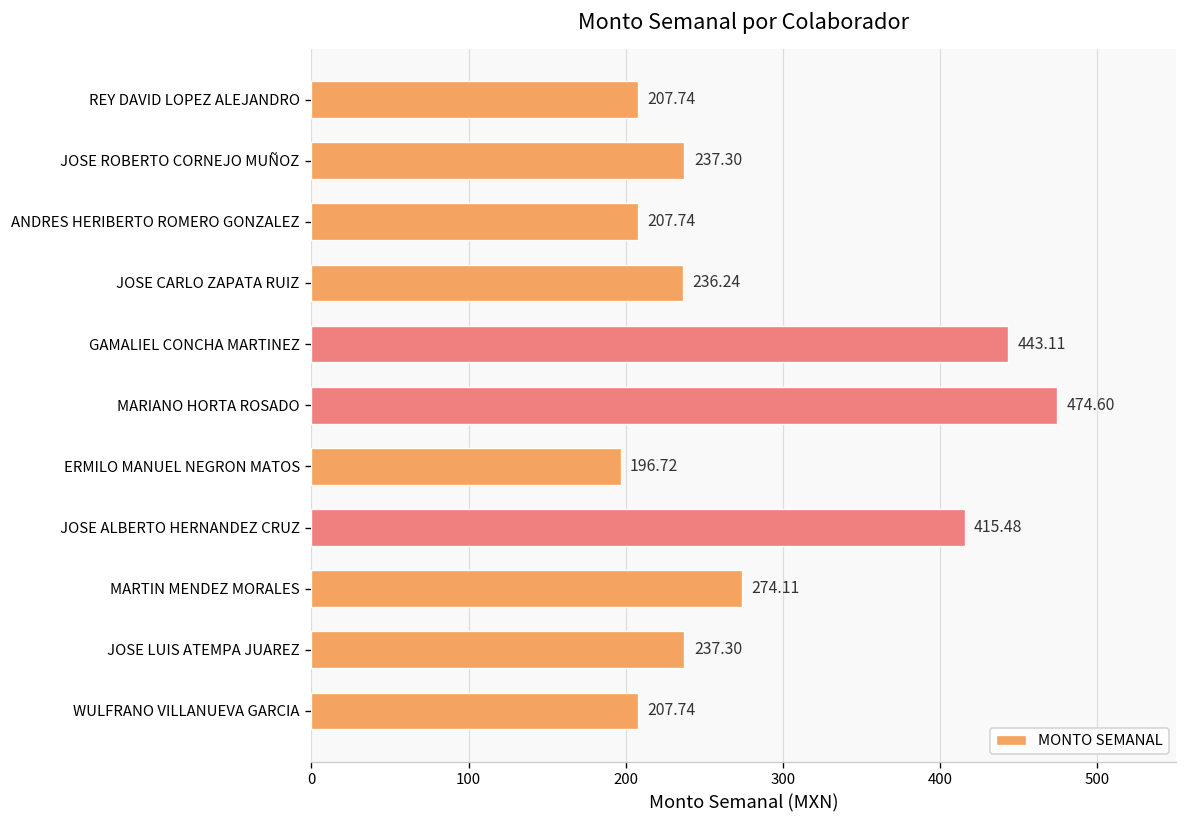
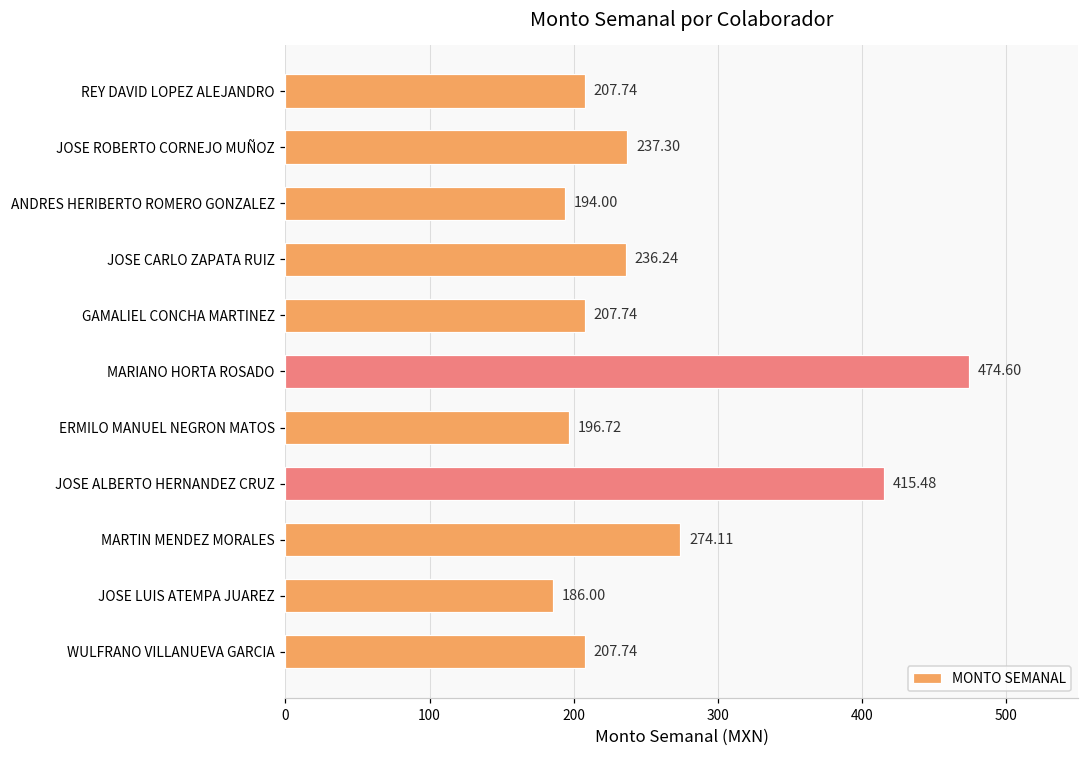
ANDRES HERIBERTO ROMERO GONZALEZ: 207.74 -> 194.00
GAMALIEL CONCHA MARTINEZ: 443.11 -> 207.74
JOSE LUIS ATEMPA JUAREZ: 237.30 -> 186.00
